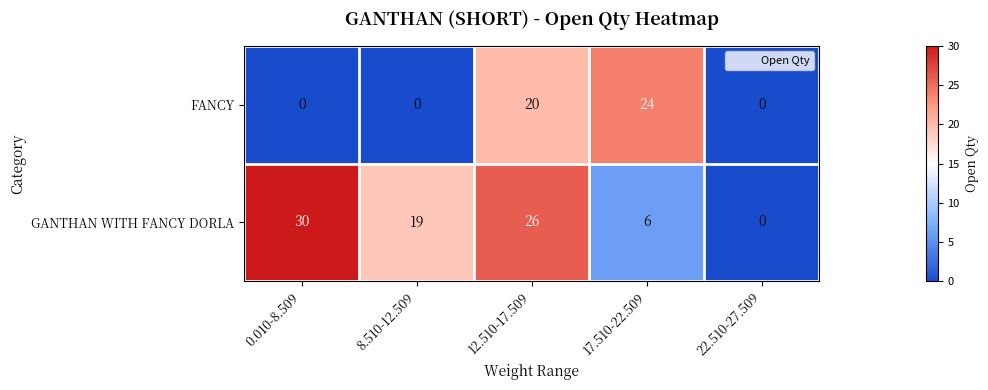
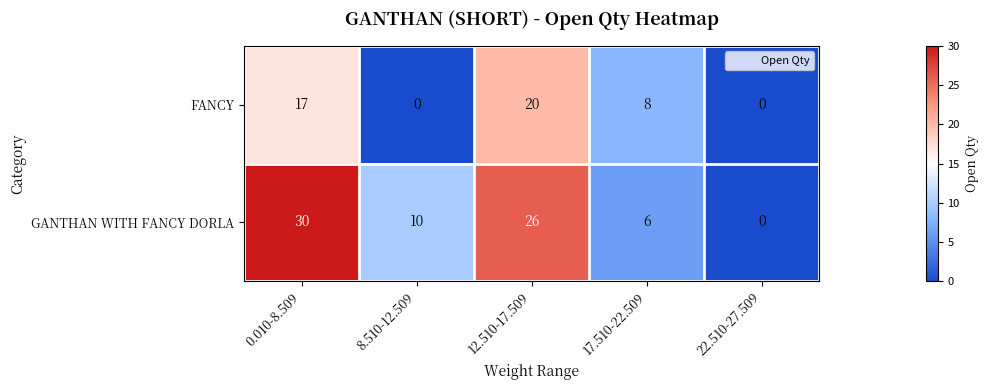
FANCY, 0.010-8.509: 0 -> 17
FANCY, 17.510-22.509: 24 -> 8
GANTHAN WITH FANCY DORLA, 8.510-12.509: 19 -> 10
